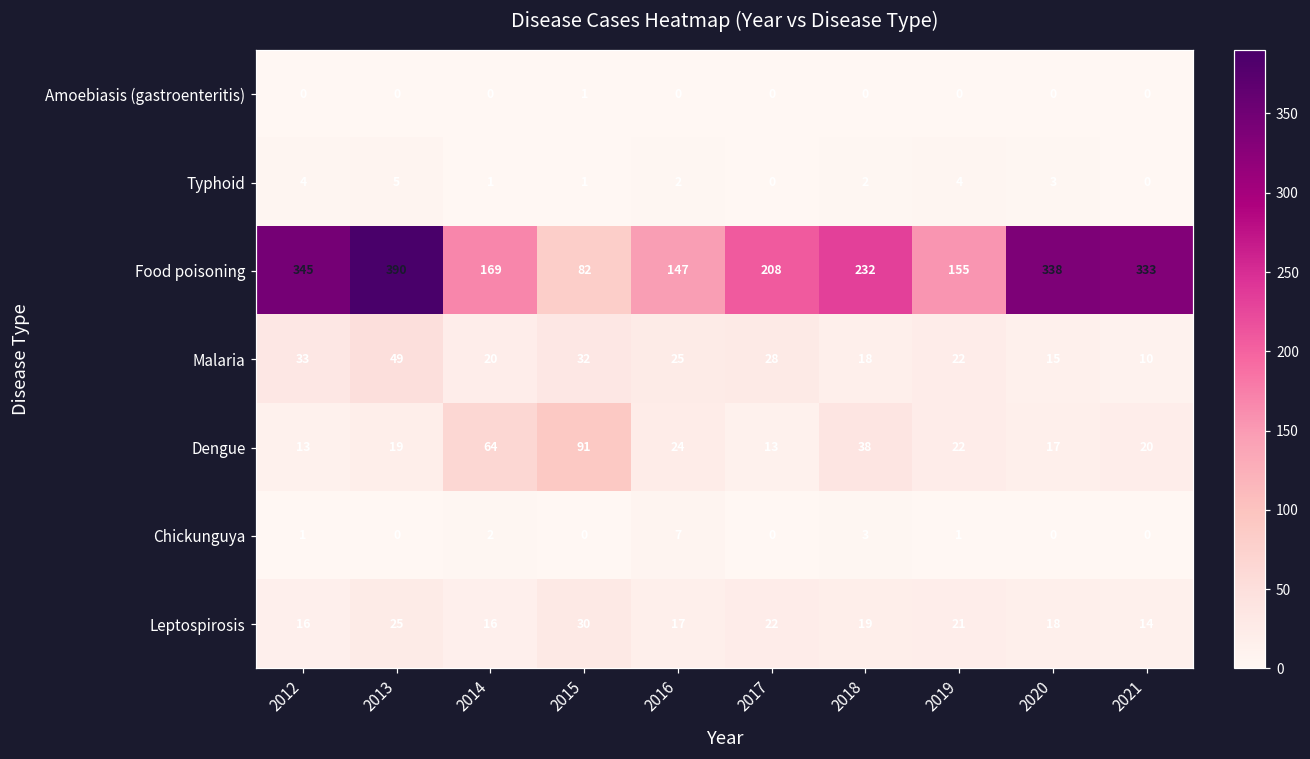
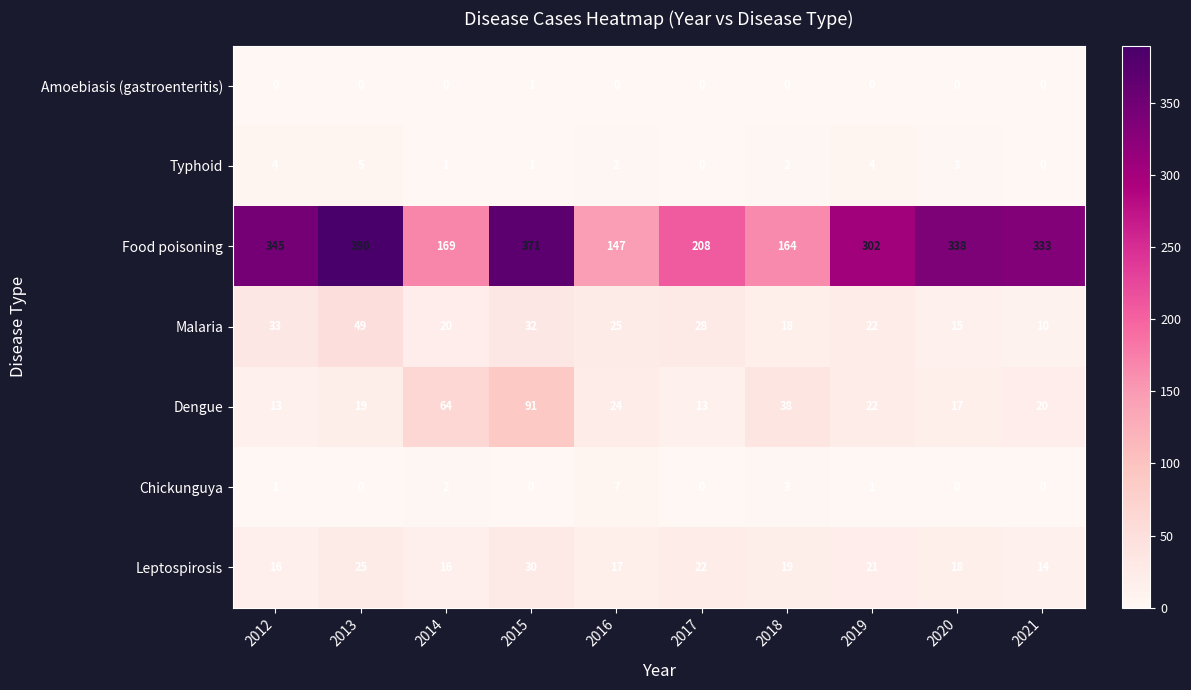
Food poisoning, 2015: 82 -> 371
Food poisoning, 2018: 232 -> 164
Food poisoning, 2019: 155 -> 302
